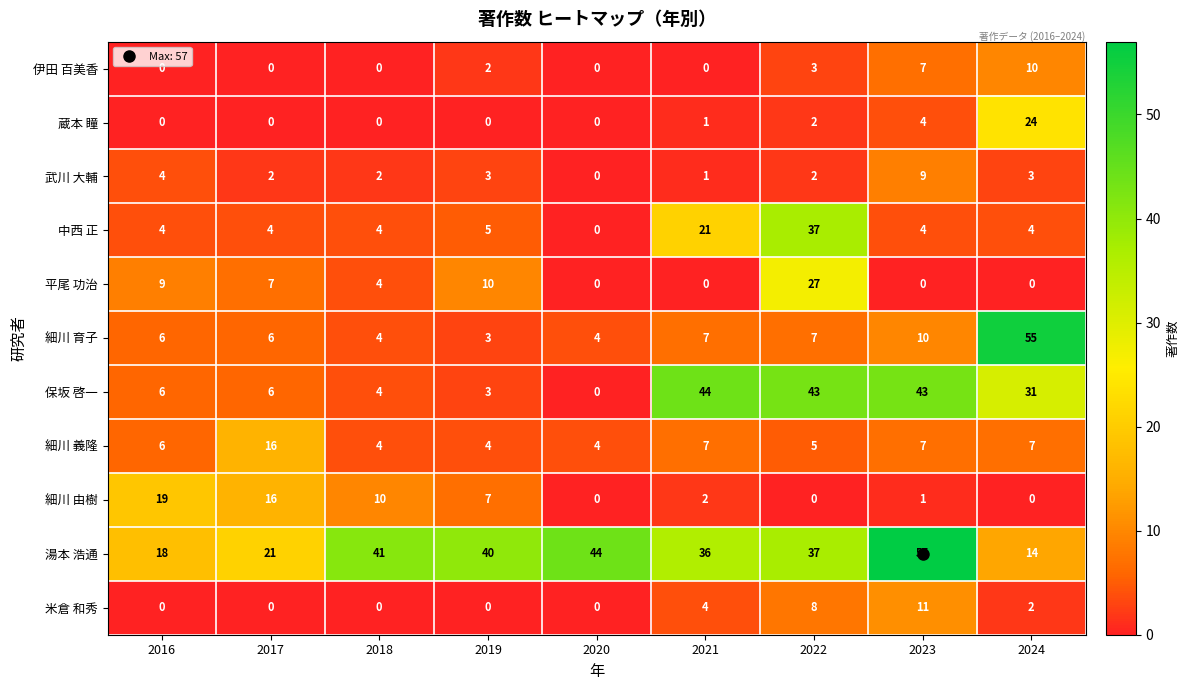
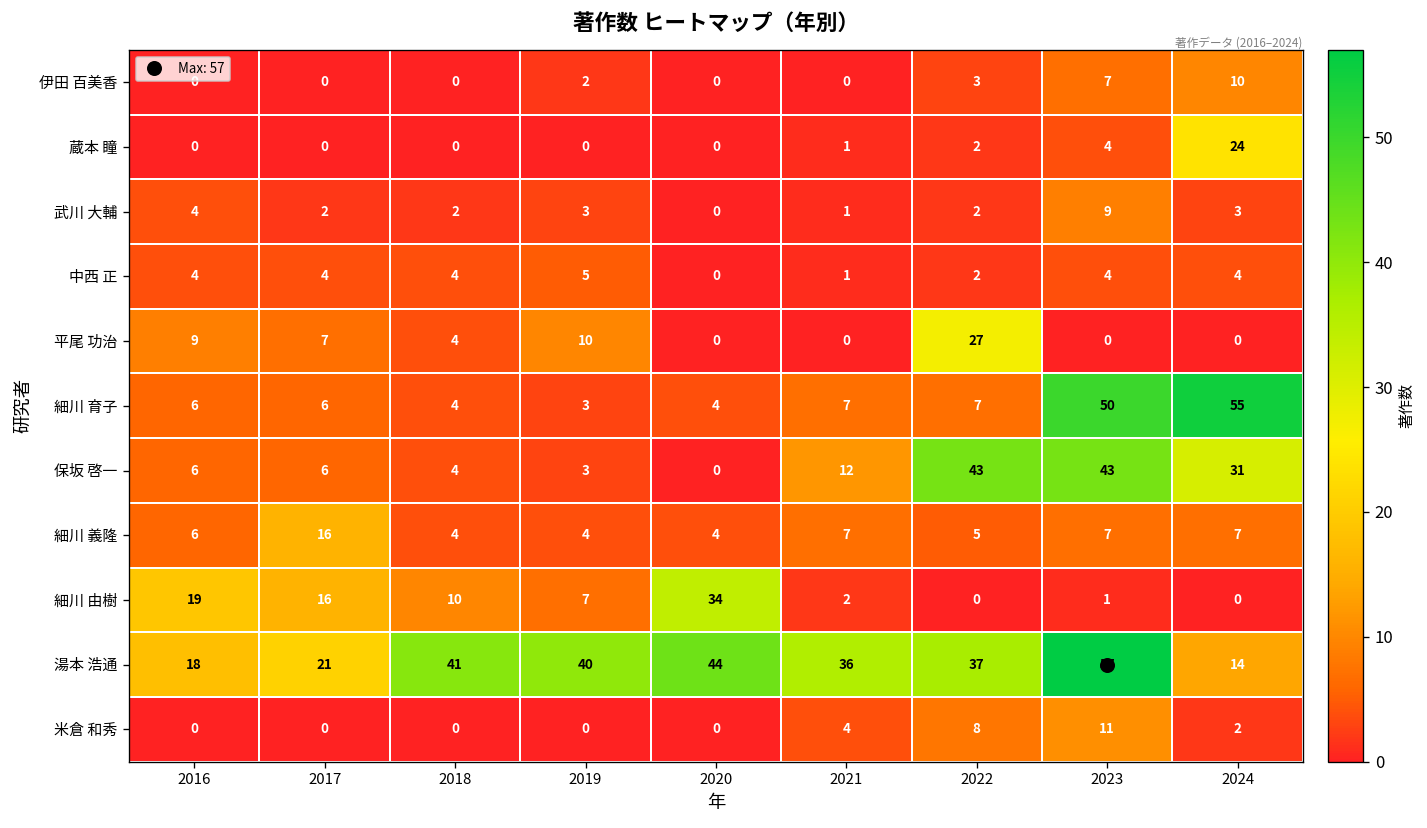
中西 正, 2021: 21 -> 1
中西 正, 2022: 37 -> 2
細川 育子, 2023: 10 -> 50
保坂 啓一, 2021: 44 -> 12
細川 由樹, 2020: 0 -> 34
